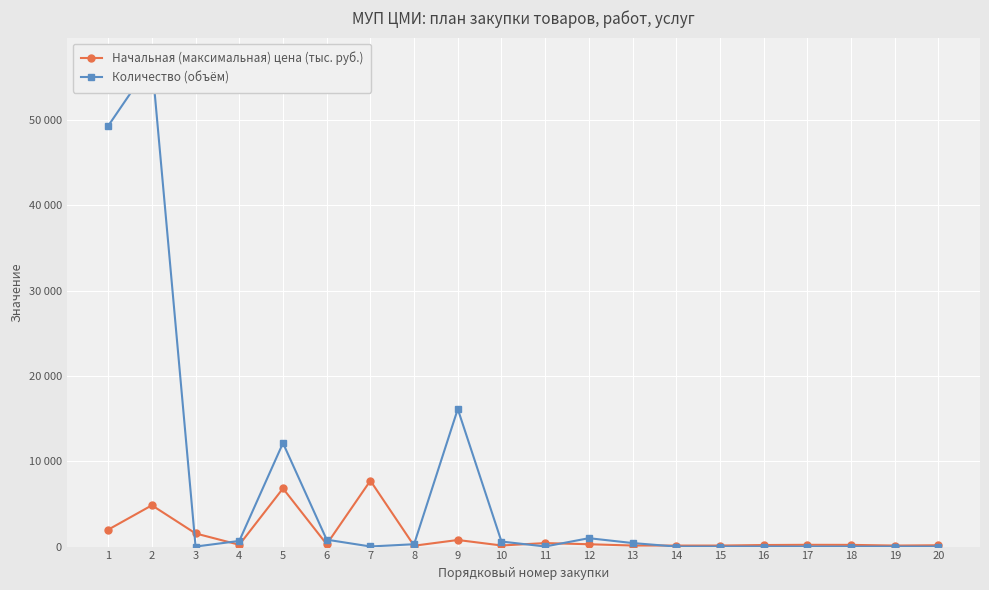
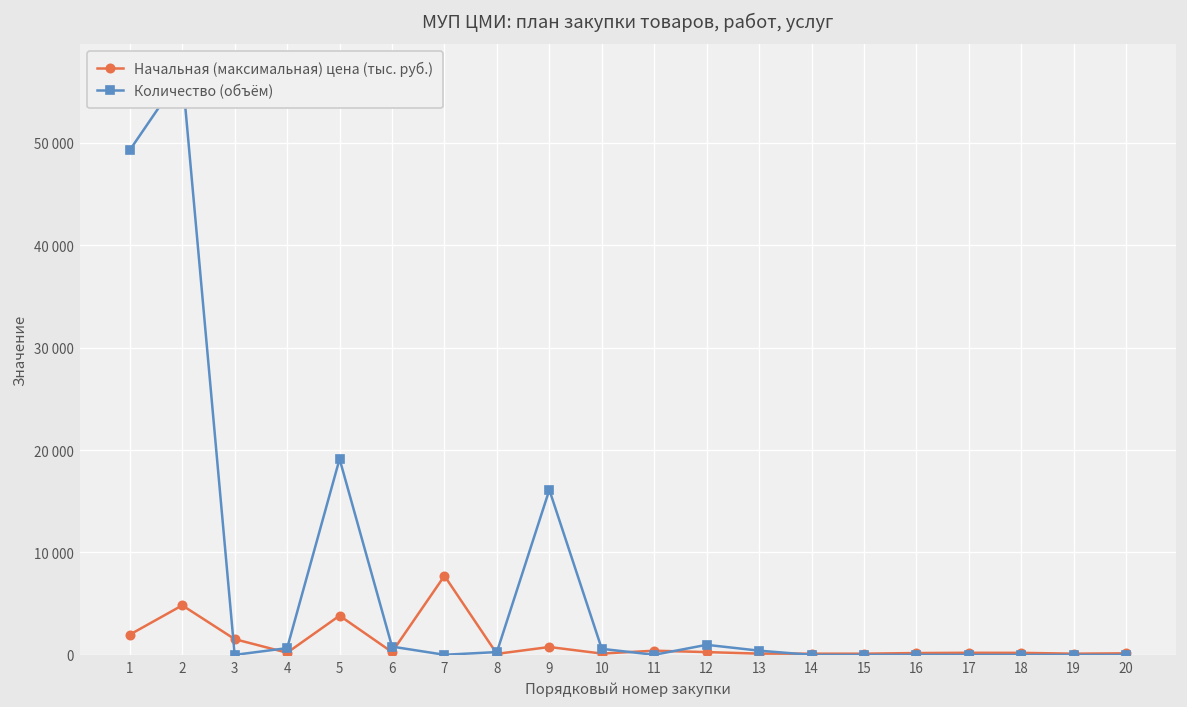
Начальная (максимальная) цена (тыс. руб.), 5: 7000 -> 4000
Количество (объём), 5: 12000 -> 19000
